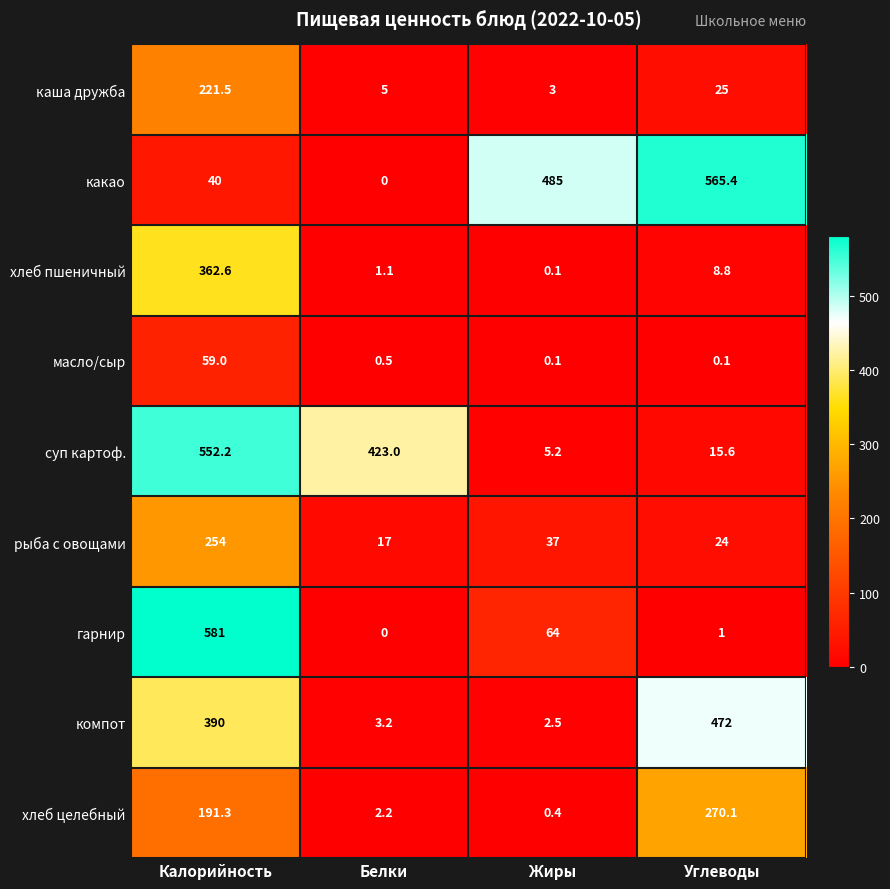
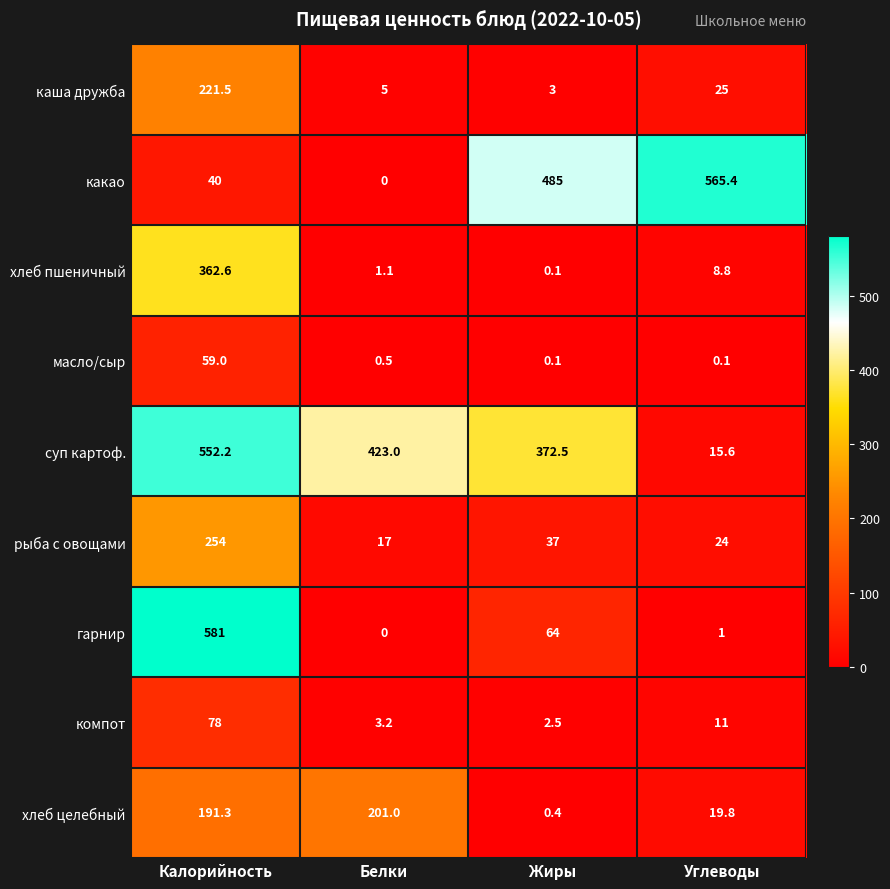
суп картоф., Жиры: 5.2 -> 372.5
компот, Калорийность: 390 -> 78
компот, Углеводы: 472 -> 11
хлеб целебный, Белки: 2.2 -> 201.0
хлеб целебный, Углеводы: 270.1 -> 19.8
